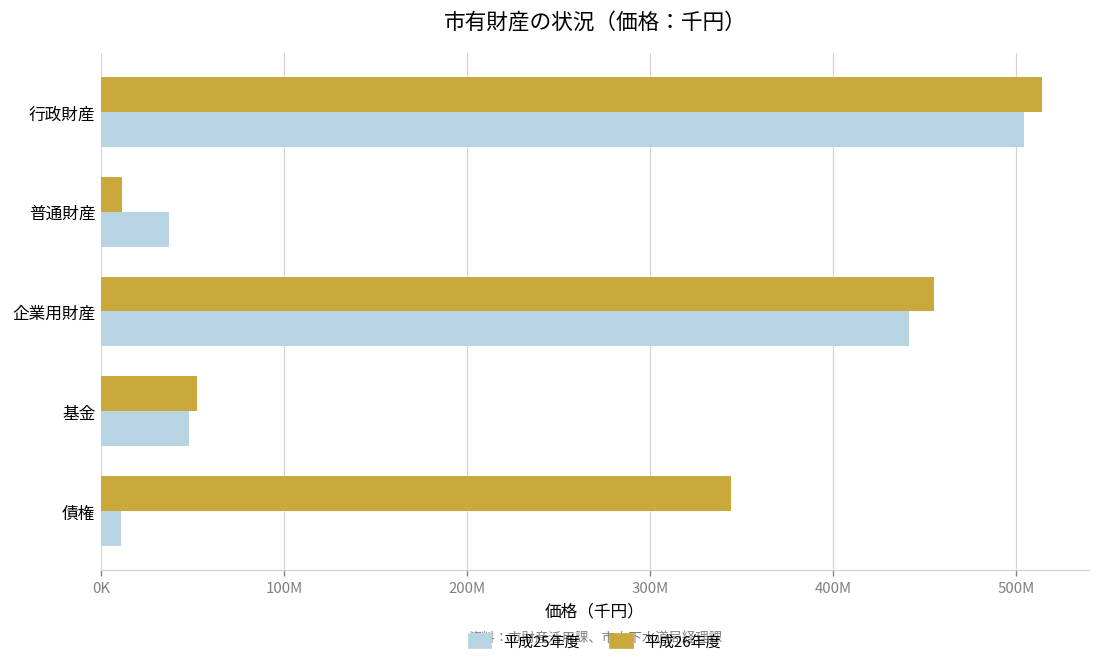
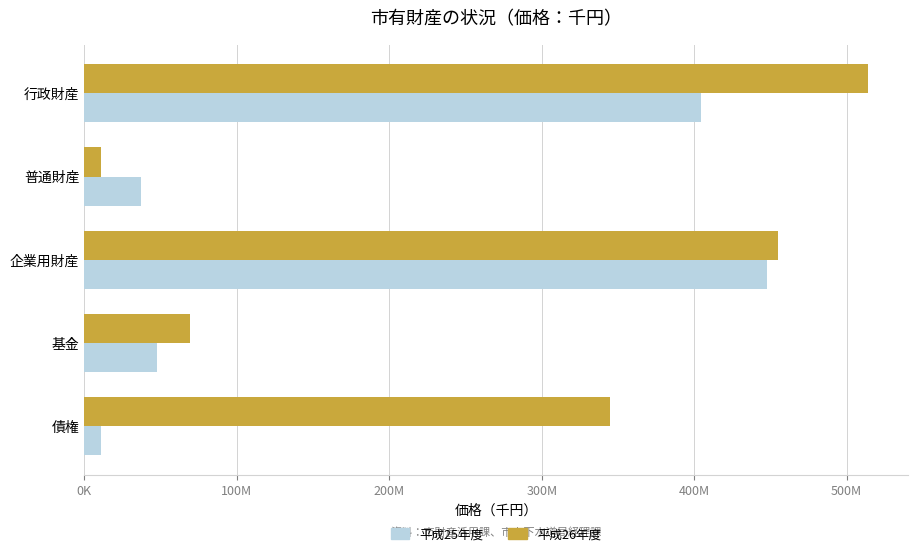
平成25年度, 行政財産: 504000000 -> 405000000
平成25年度, 企業用財産: 442000000 -> 448000000
平成26年度, 基金: 53000000 -> 69000000
